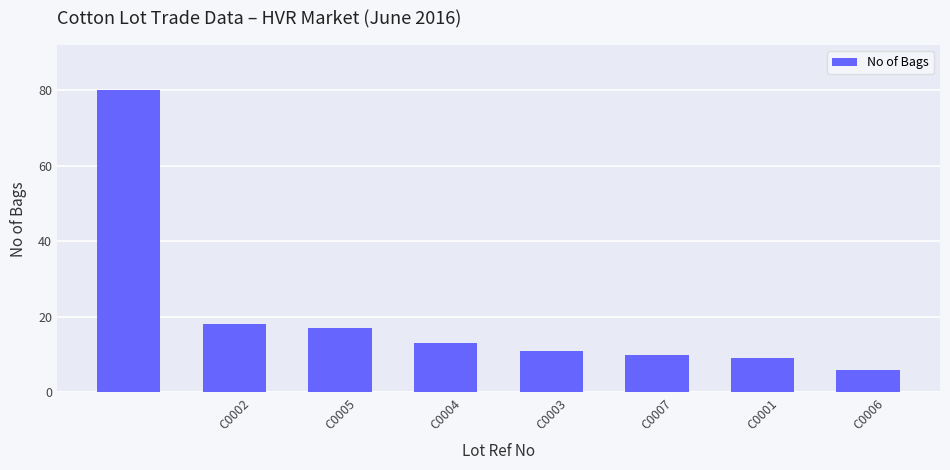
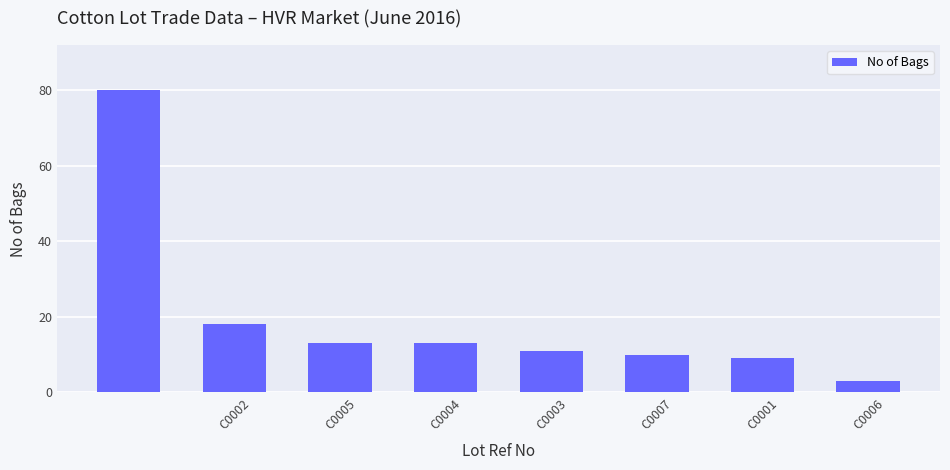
C0005: 17 -> 13
C0006: 6 -> 3
